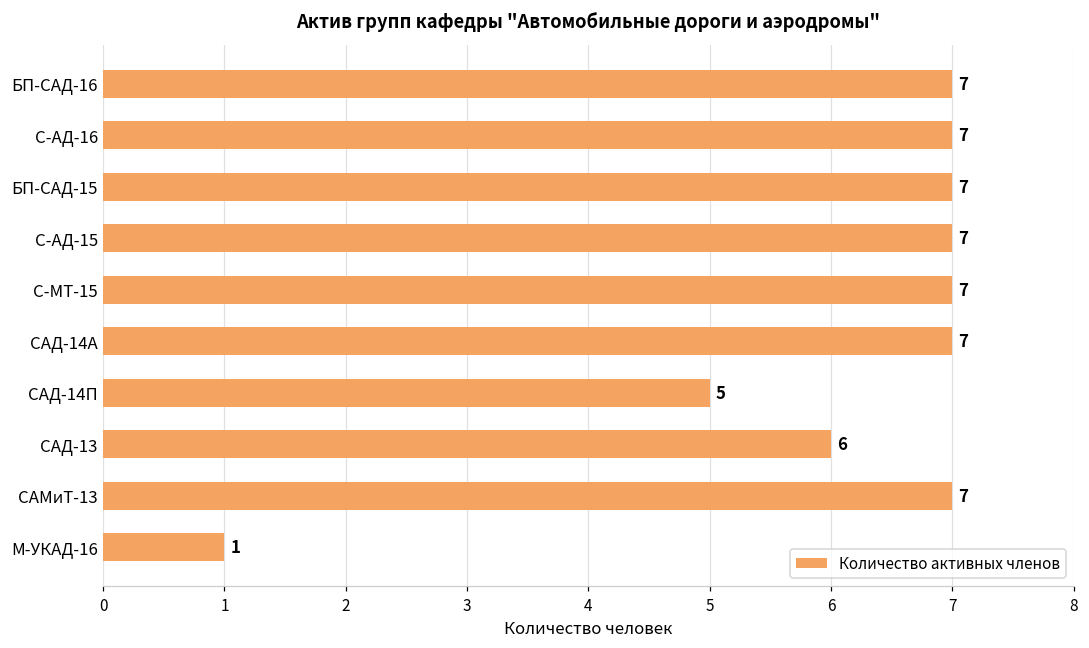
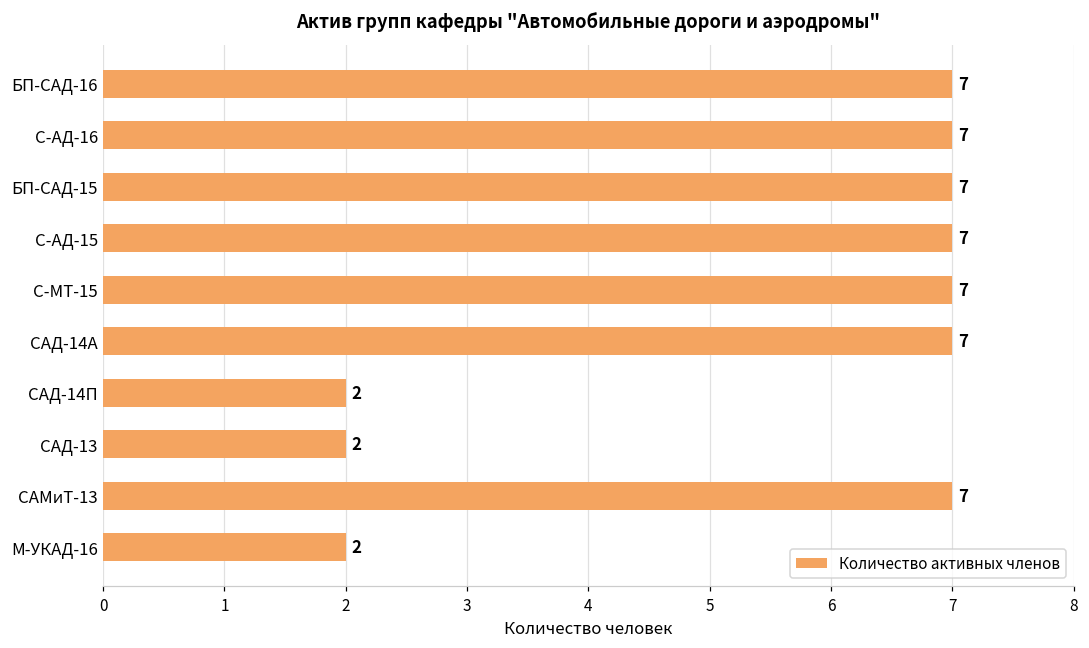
САД-14П: 5 -> 2
САД-13: 6 -> 2
М-УКАД-16: 1 -> 2
